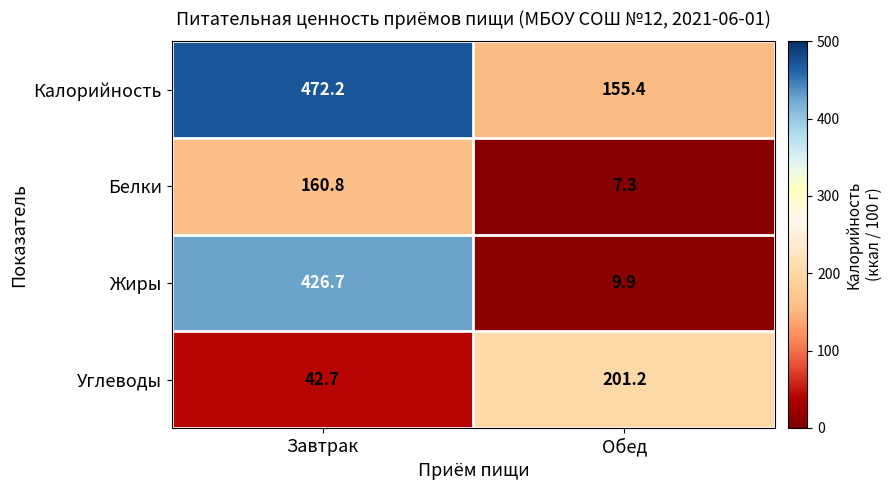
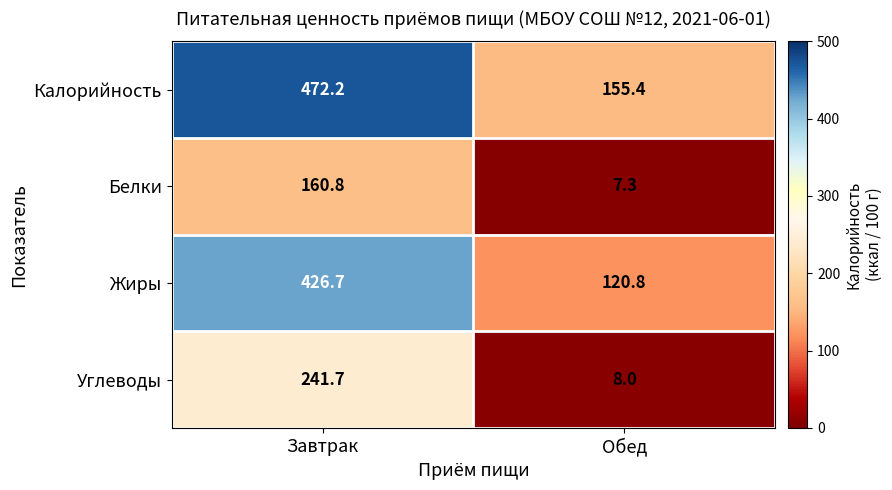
Жиры, Обед: 9.9 -> 120.8
Углеводы, Завтрак: 42.7 -> 241.7
Углеводы, Обед: 201.2 -> 8.0
